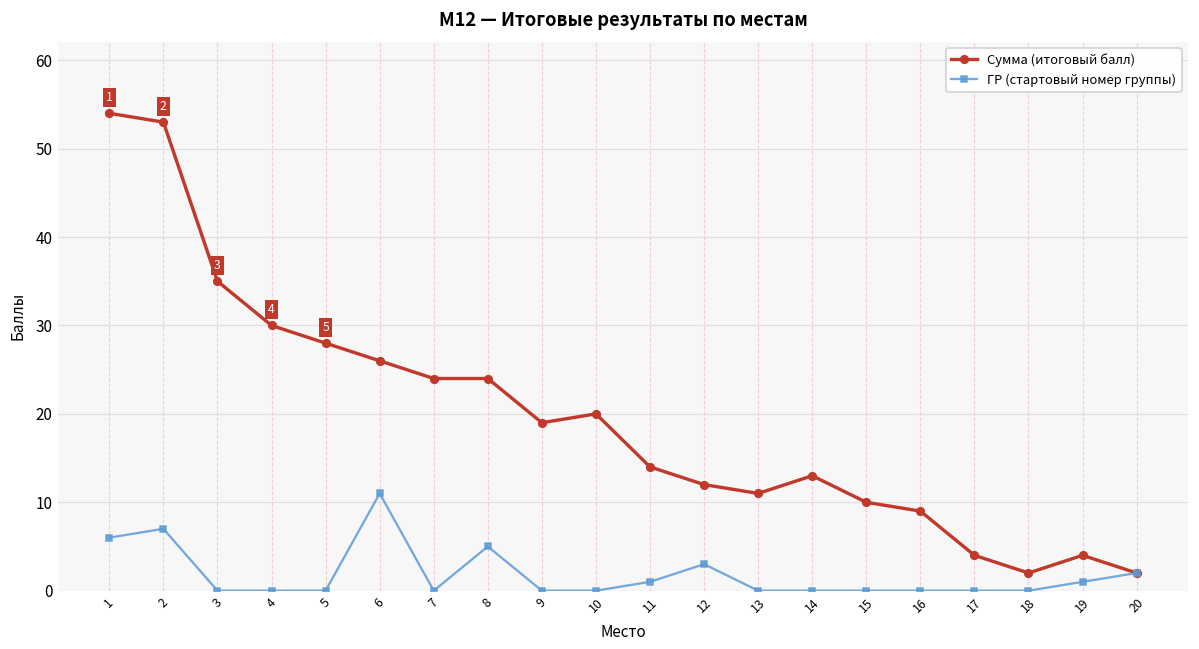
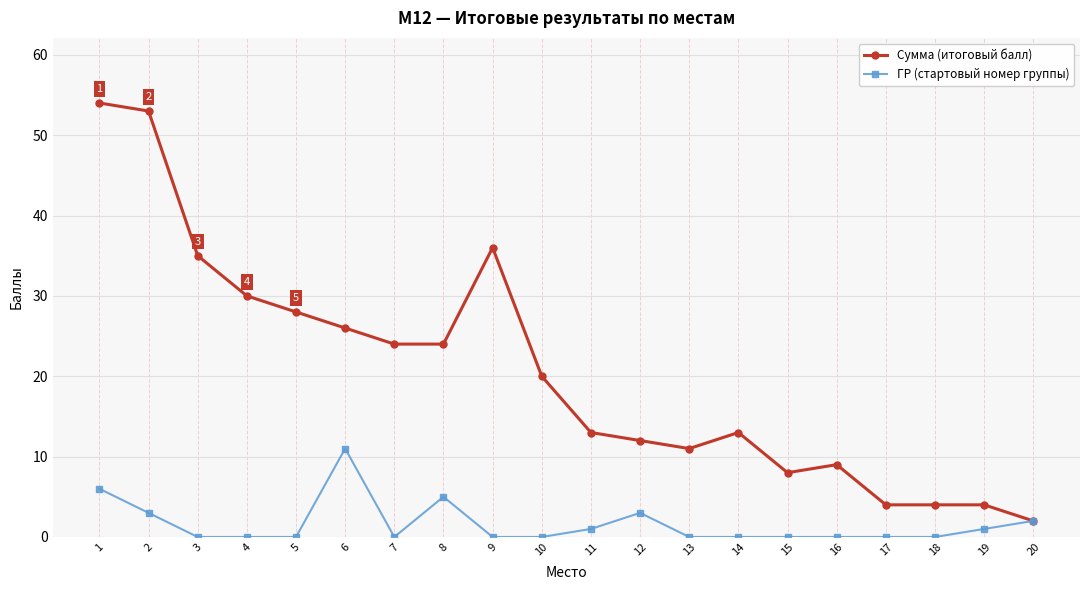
ГР (стартовый номер группы), 2: 7 -> 3
Сумма (итоговый балл), 9: 19 -> 36
Сумма (итоговый балл), 11: 14 -> 13
Сумма (итоговый балл), 15: 10 -> 8
Сумма (итоговый балл), 18: 2 -> 4
